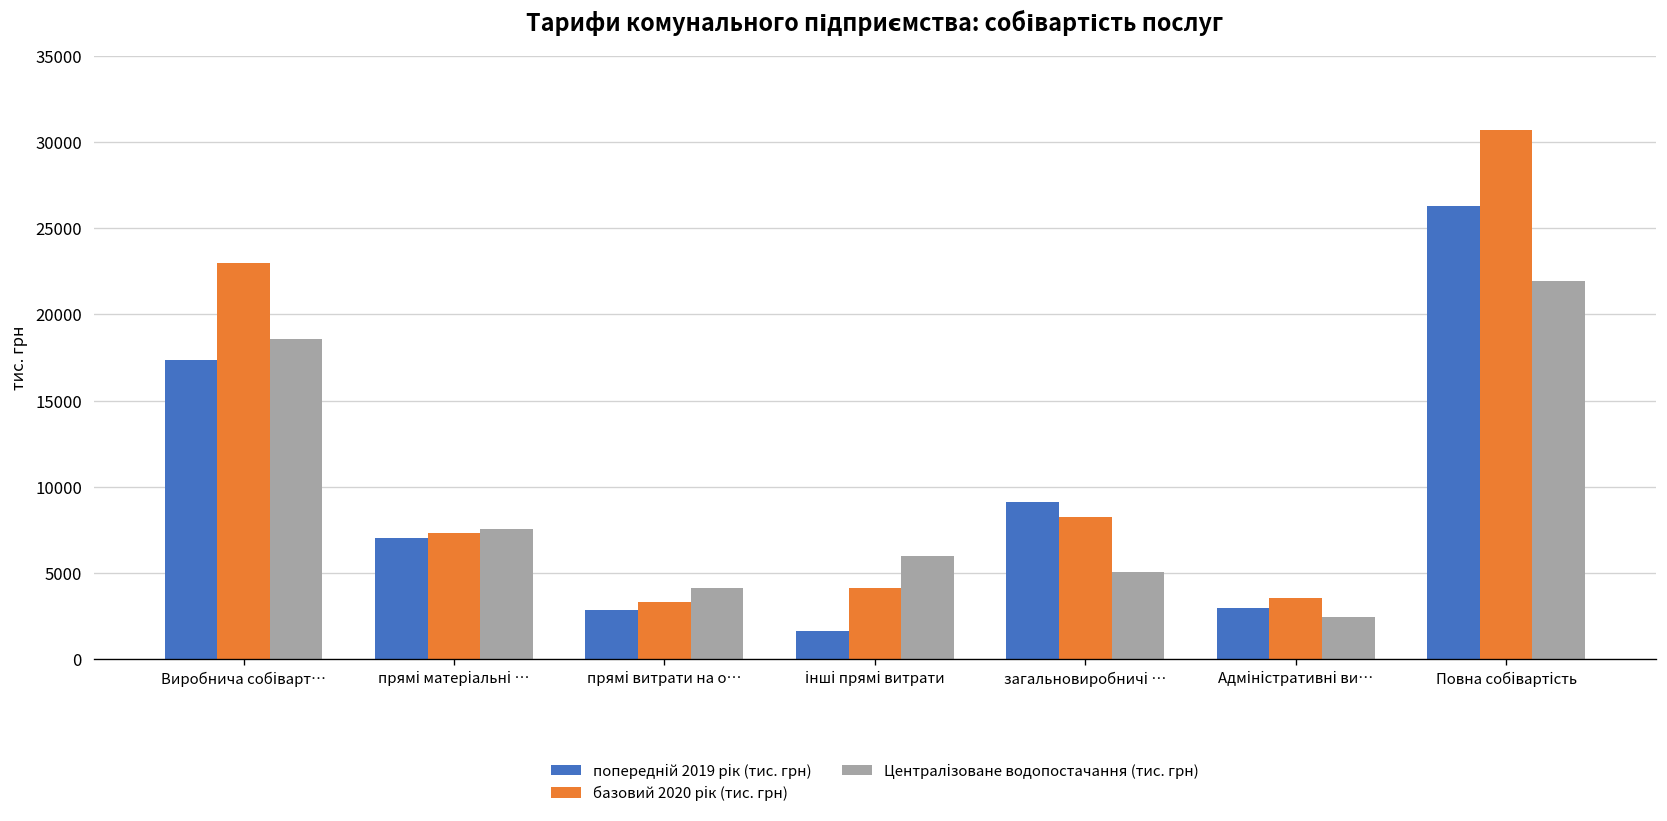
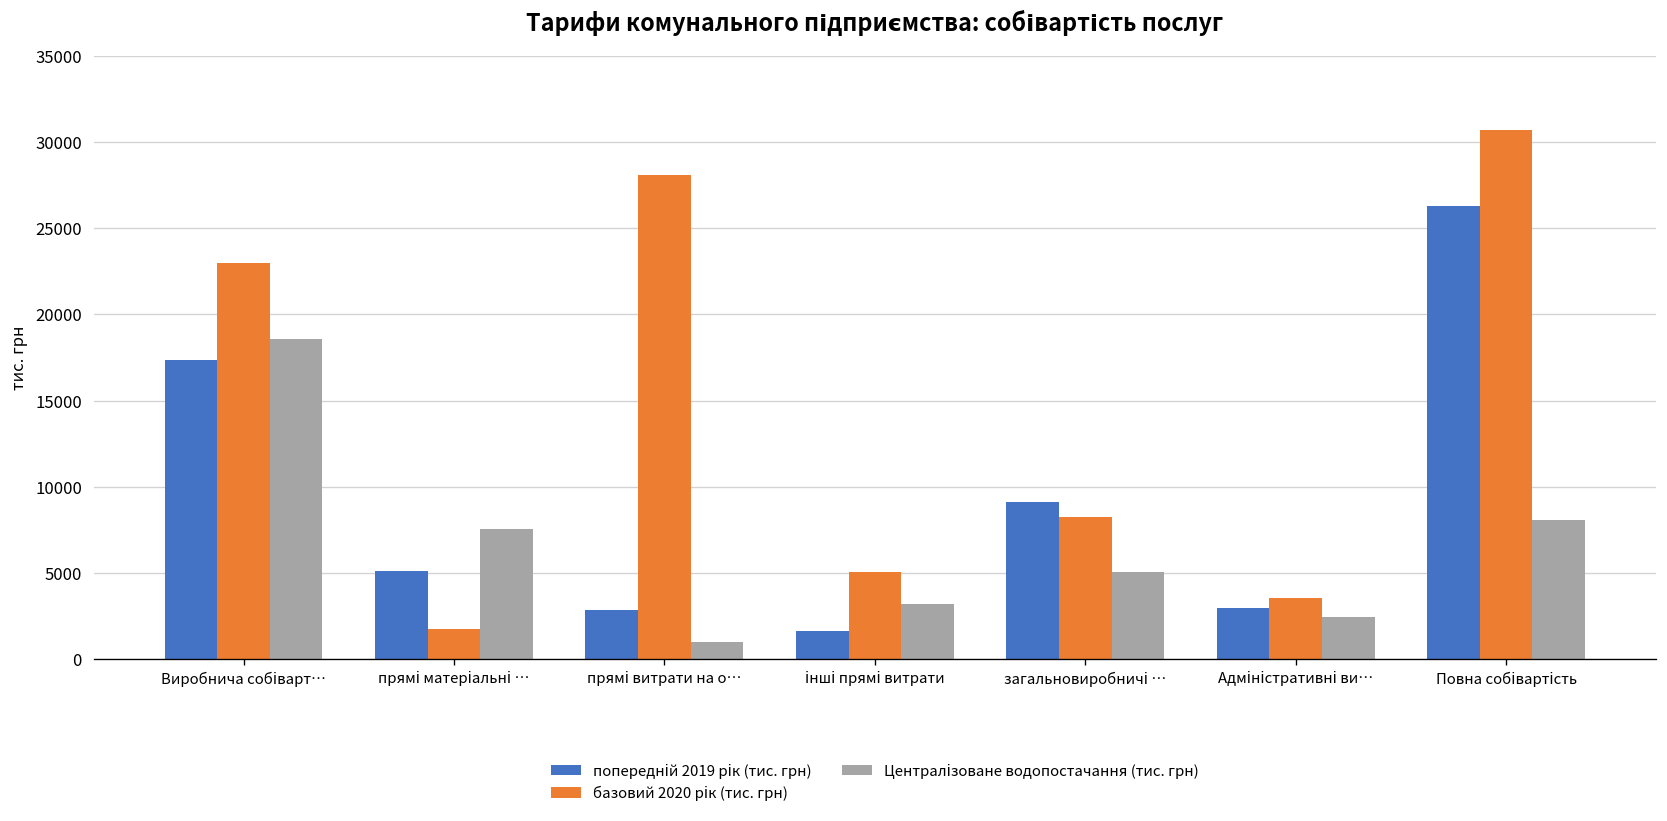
попередній 2019 рік (тис. грн), прямі матеріальні …: 7000 -> 5100
базовий 2020 рік (тис. грн), прямі матеріальні …: 7300 -> 1700
базовий 2020 рік (тис. грн), прямі витрати на о…: 3300 -> 28100
Централізоване водопостачання (тис. грн), прямі витрати на о…: 4100 -> 1000
базовий 2020 рік (тис. грн), інші прямі витрати: 4100 -> 5000
Централізоване водопостачання (тис. грн), інші прямі витрати: 6000 -> 3200
Централізоване водопостачання (тис. грн), Повна собівартість: 21900 -> 8100
